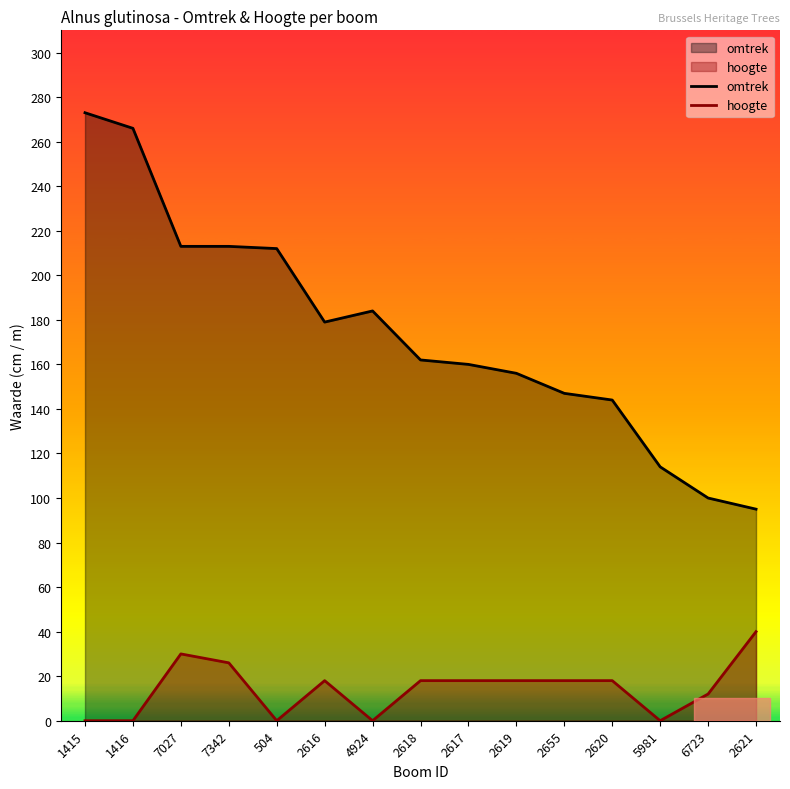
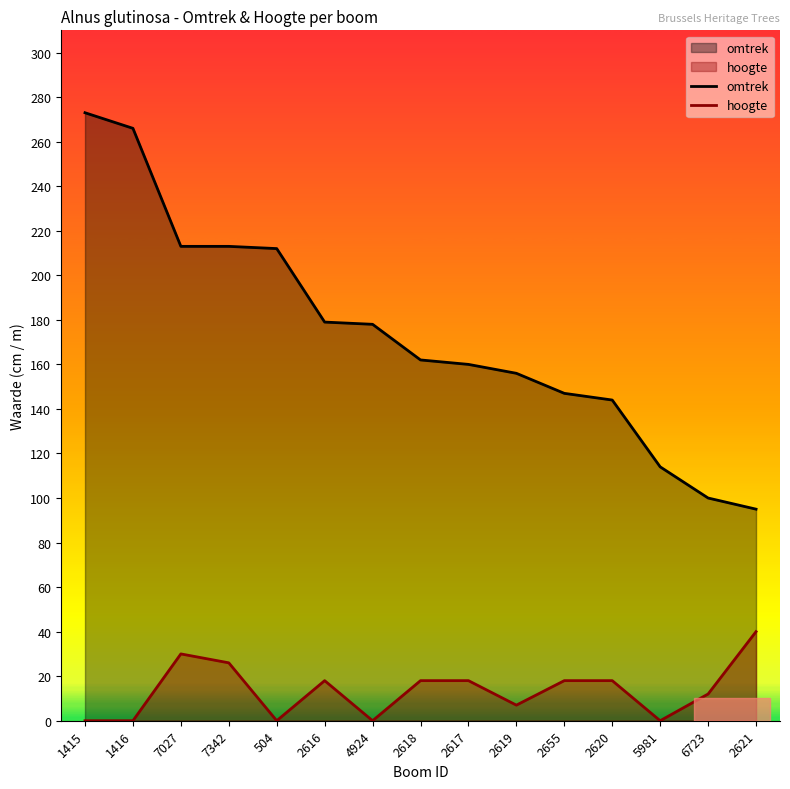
omtrek, 4924: 184 -> 178
hoogte, 2619: 18 -> 7
